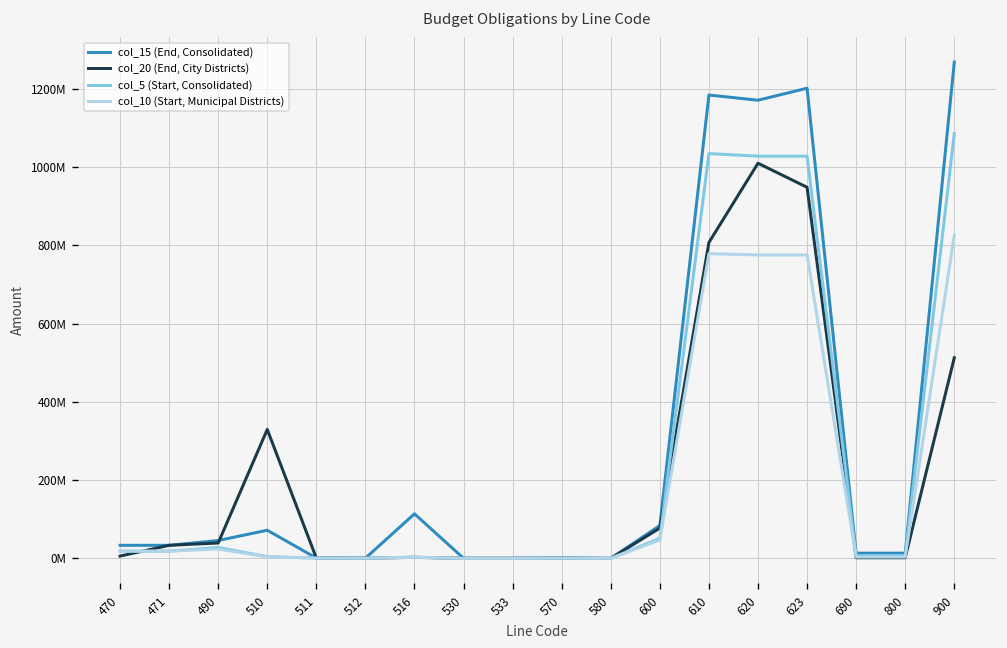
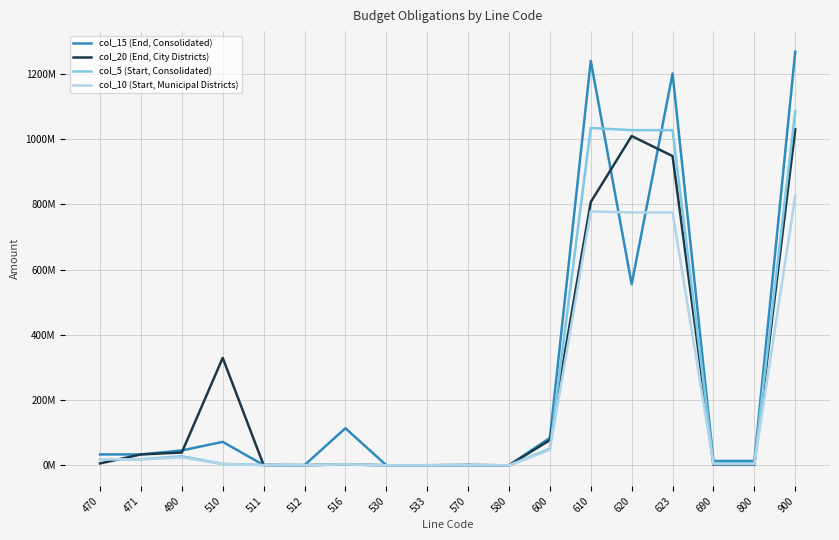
col_15 (End, Consolidated), 610: 1180000000 -> 1240000000
col_15 (End, Consolidated), 620: 1170000000 -> 560000000
col_20 (End, City Districts), 900: 510000000 -> 1030000000
